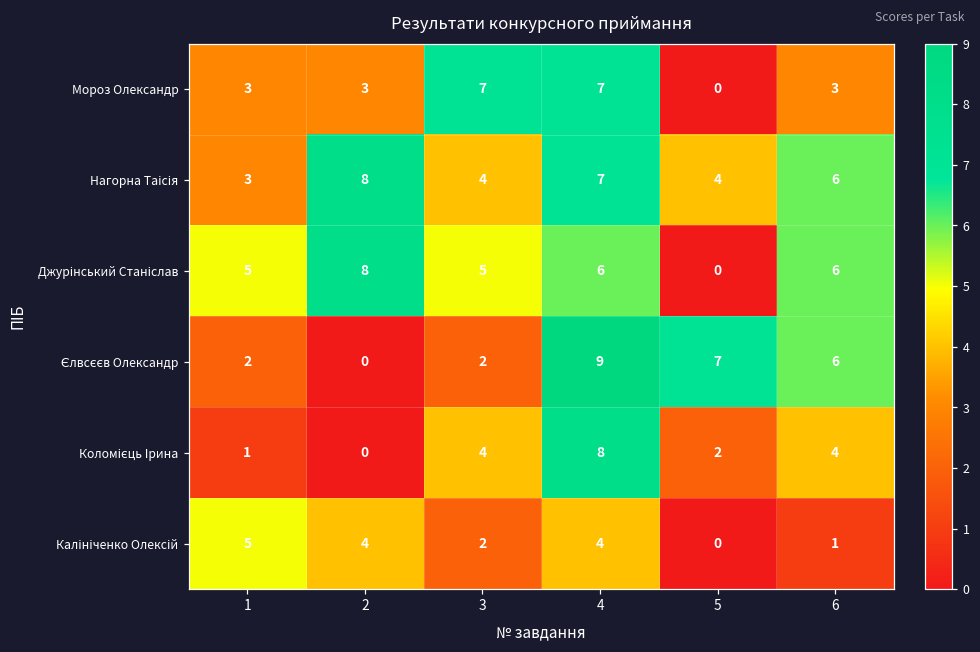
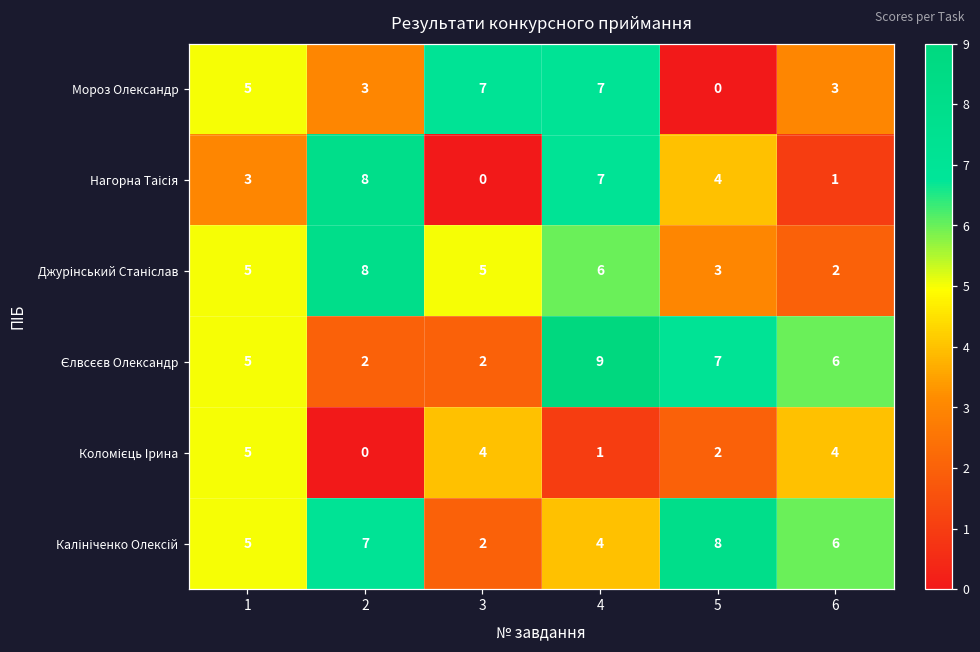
Мороз Олександр, 1: 3 -> 5
Нагорна Таісія, 3: 4 -> 0
Нагорна Таісія, 6: 6 -> 1
Джурінський Станіслав, 5: 0 -> 3
Джурінський Станіслав, 6: 6 -> 2
Єлвсєєв Олександр, 1: 2 -> 5
Єлвсєєв Олександр, 2: 0 -> 2
Коломієць Ірина, 1: 1 -> 5
Коломієць Ірина, 4: 8 -> 1
Калініченко Олексій, 2: 4 -> 7
Калініченко Олексій, 5: 0 -> 8
Калініченко Олексій, 6: 1 -> 6
